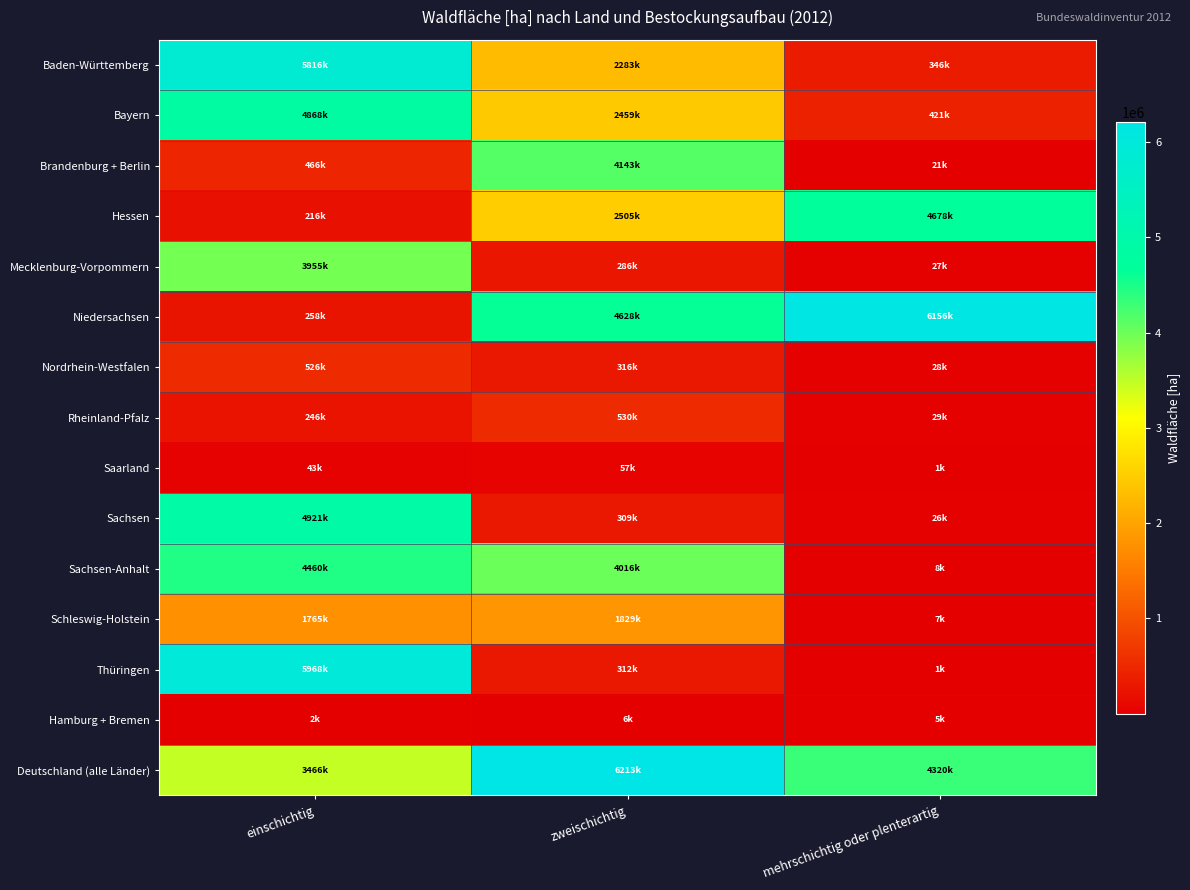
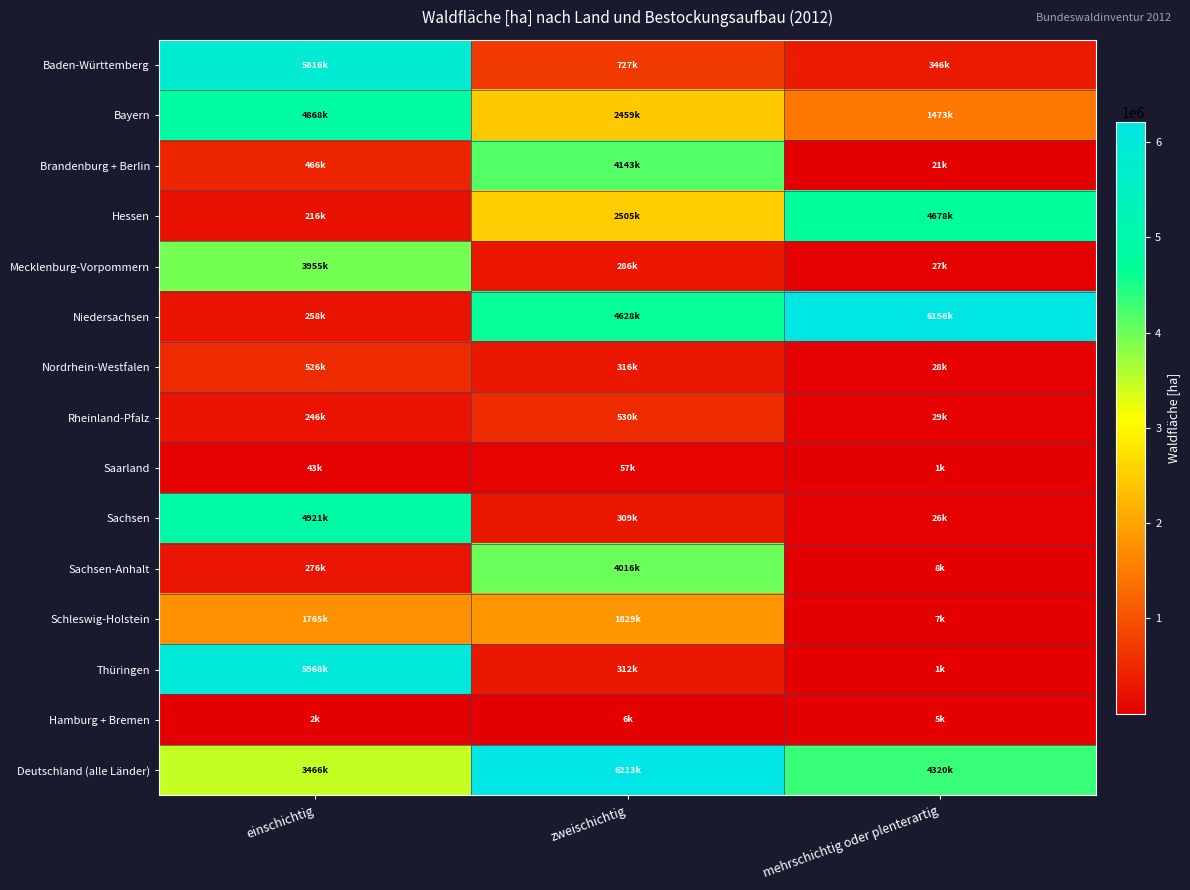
Baden-Württemberg, zweischichtig: 2283k -> 727k
Bayern, mehrschichtig oder plenterartig: 421k -> 1473k
Sachsen-Anhalt, einschichtig: 4460k -> 276k
